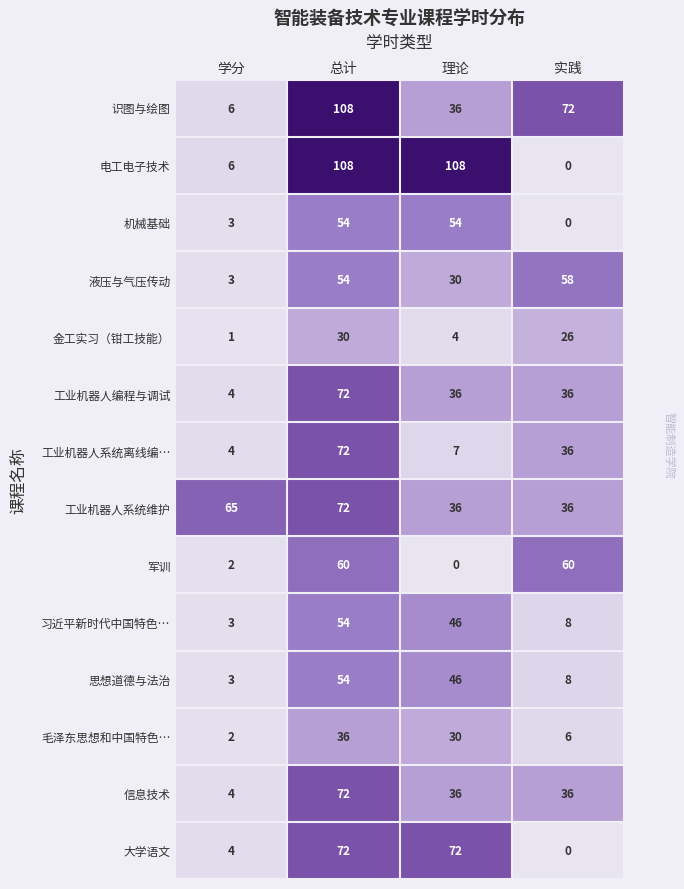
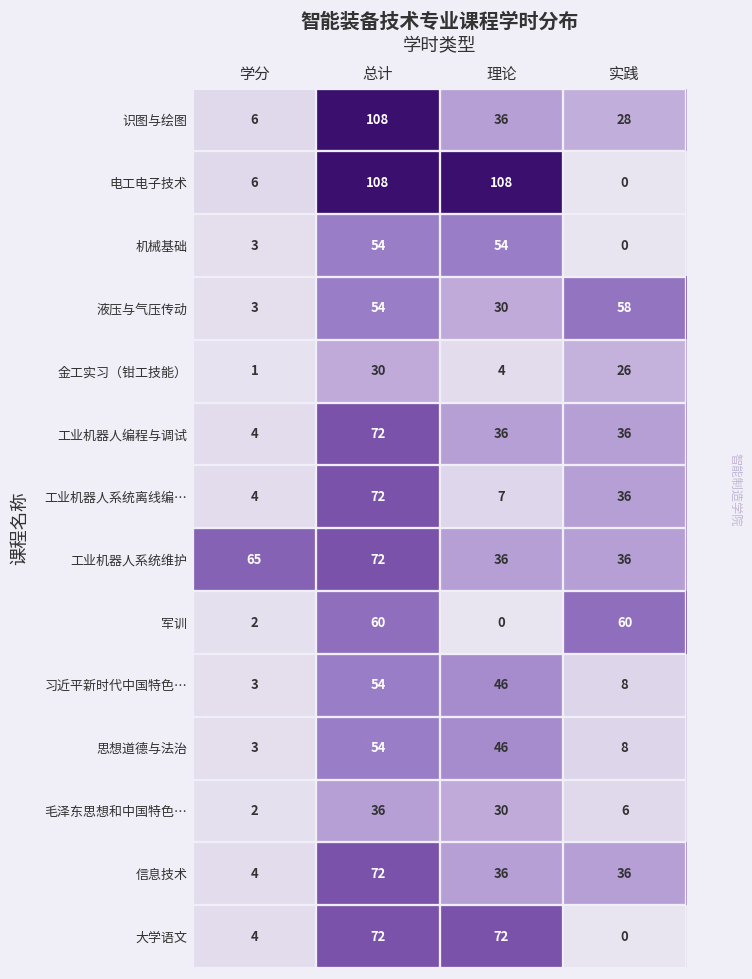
识图与绘图, 实践: 72 -> 28
